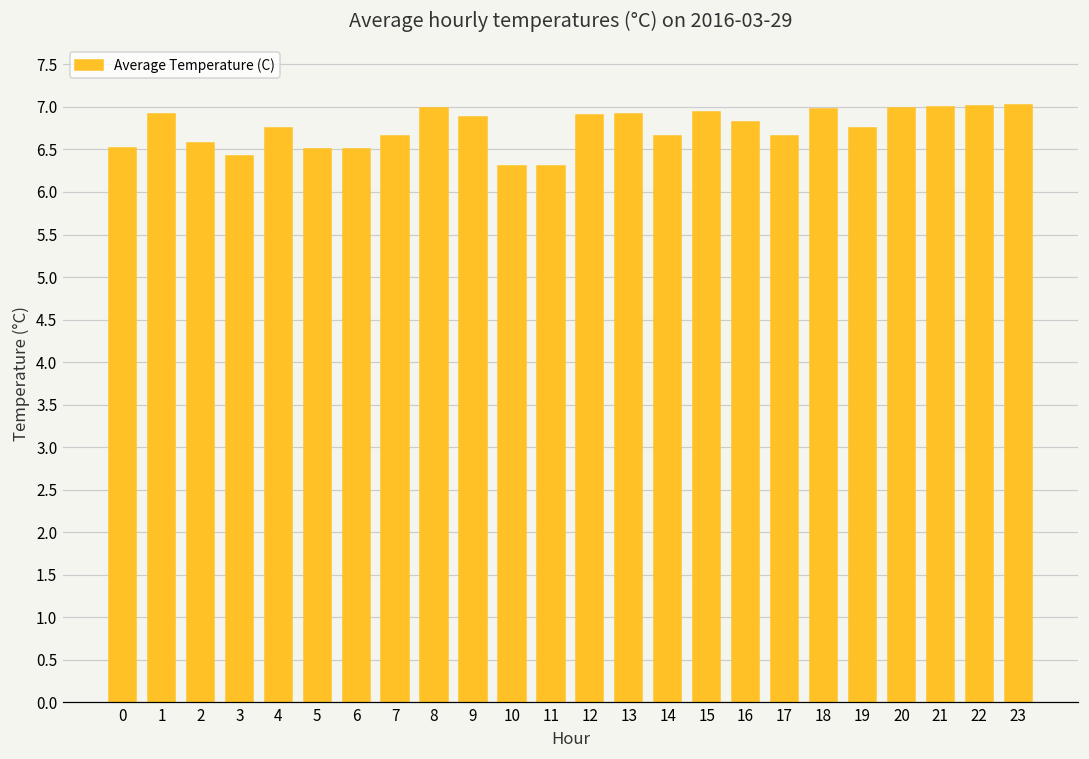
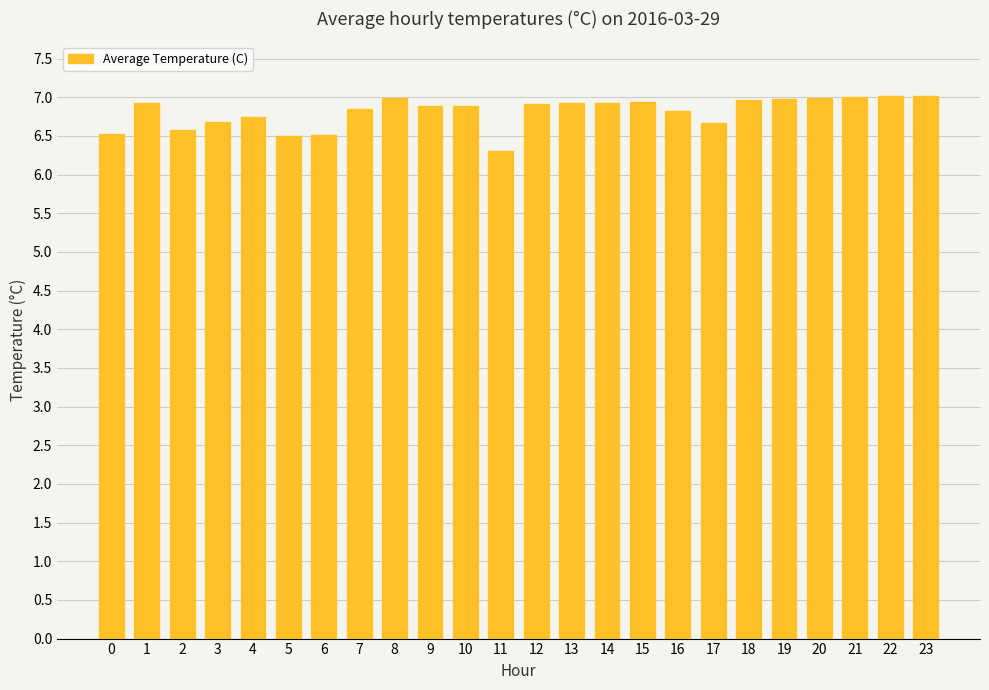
3: 6.4 -> 6.7
7: 6.7 -> 6.9
10: 6.3 -> 6.9
14: 6.7 -> 6.9
19: 6.8 -> 7.0
